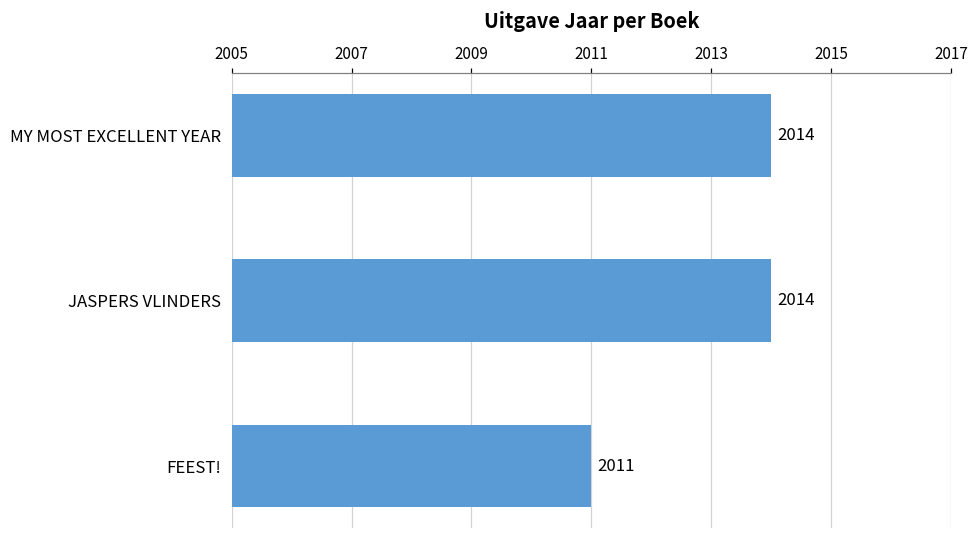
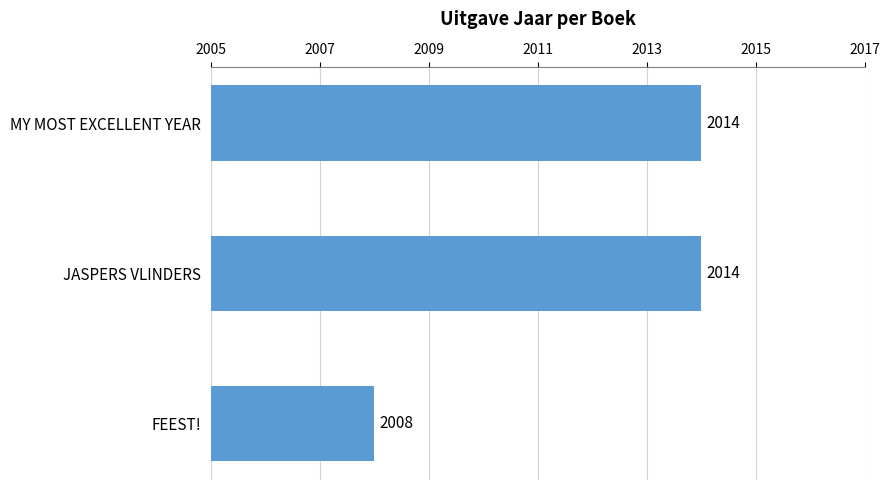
FEEST!: 2011 -> 2008
